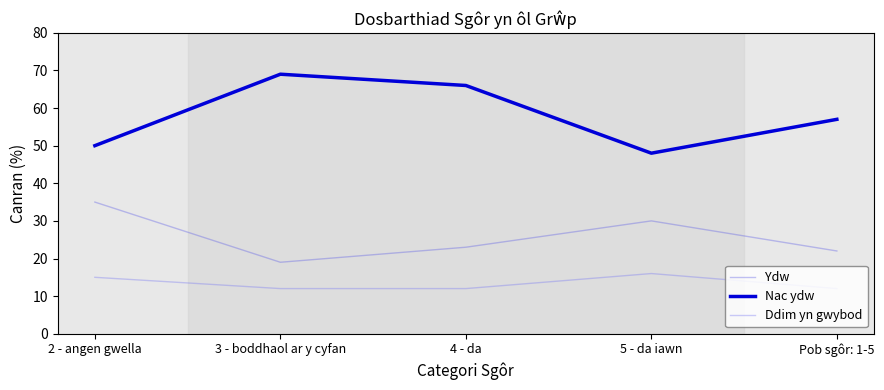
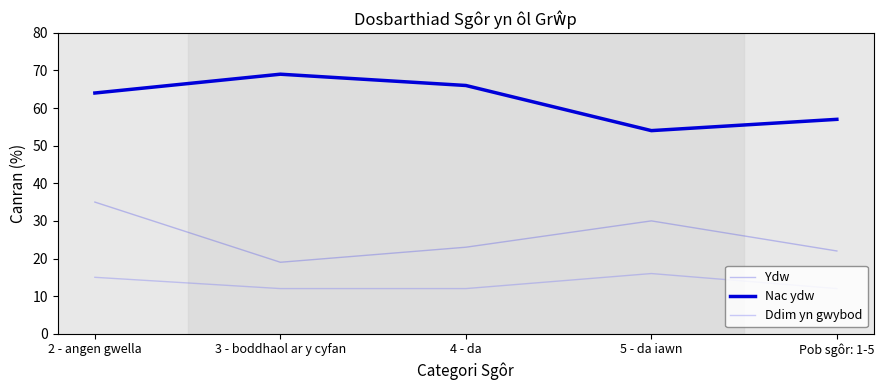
Nac ydw, 2 - angen gwella: 50 -> 64
Nac ydw, 5 - da iawn: 48 -> 54
